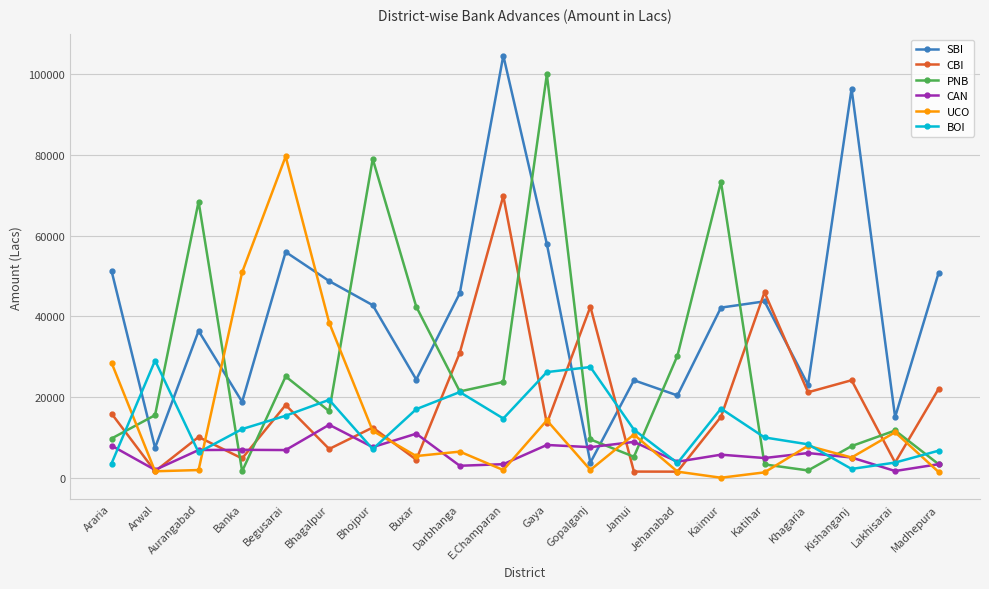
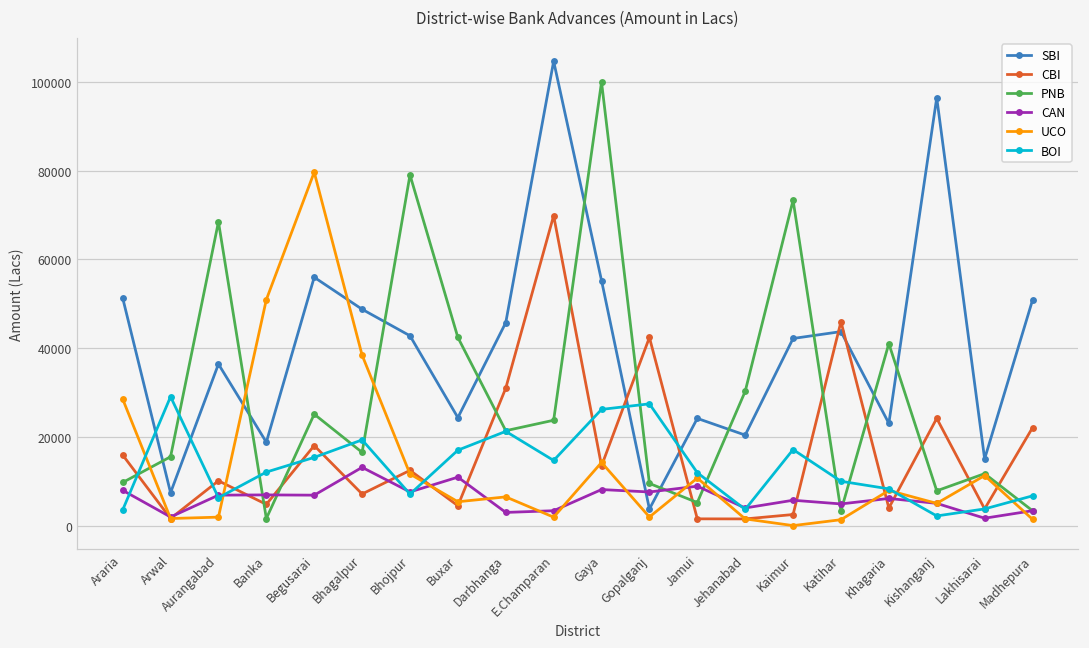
SBI, Gaya: 58000 -> 55000
CBI, Kaimur: 15000 -> 2000
CBI, Khagaria: 21000 -> 4000
PNB, Khagaria: 2000 -> 41000
